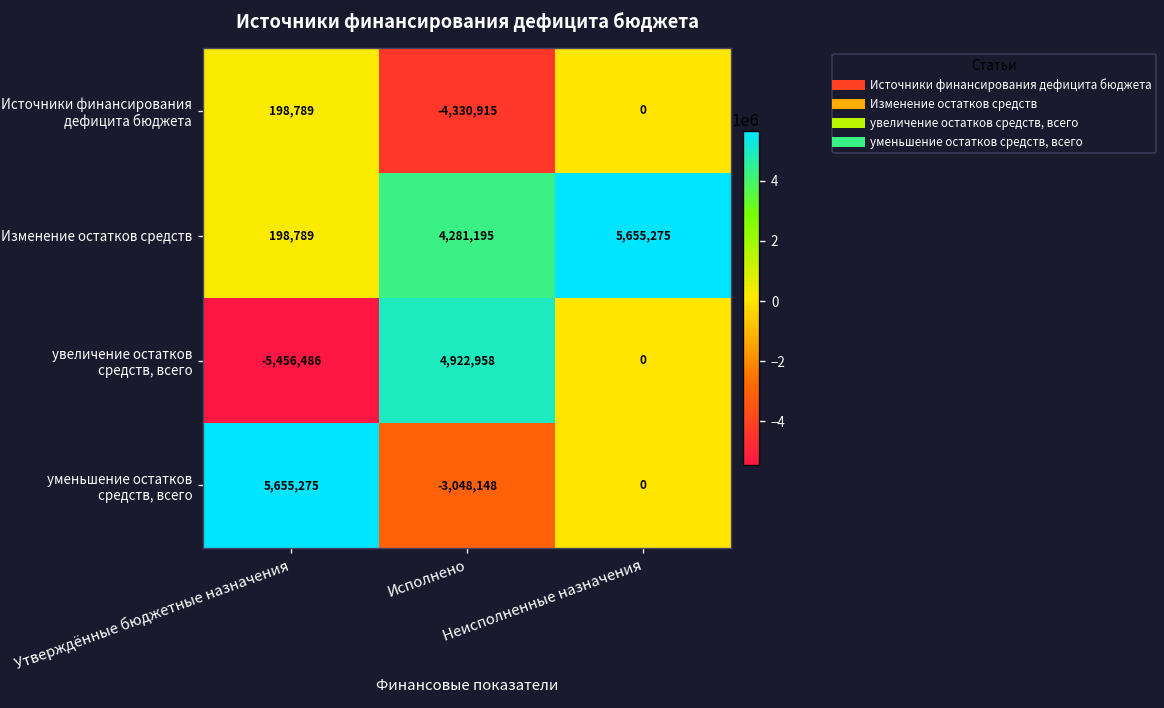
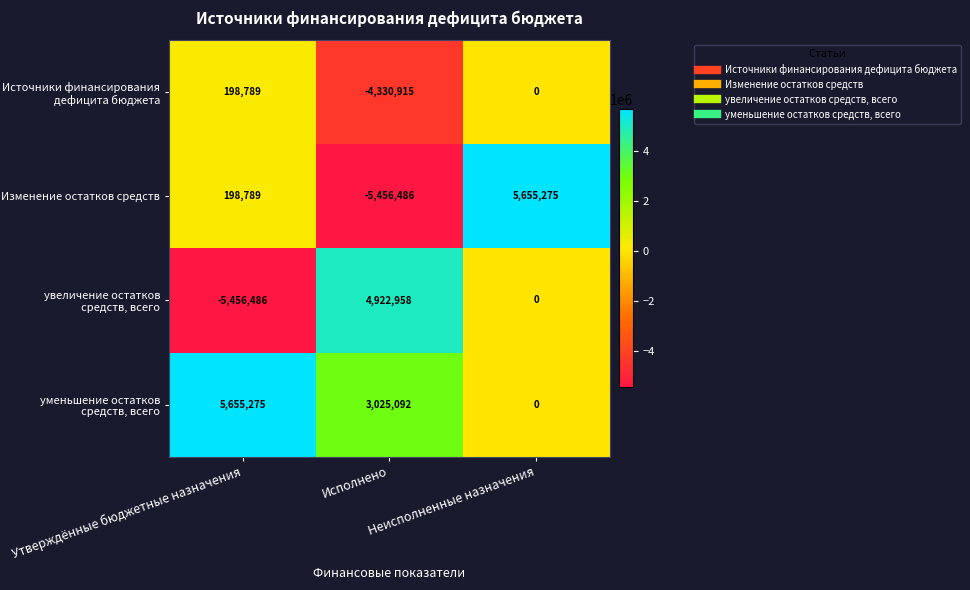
Изменение остатков средств, Исполнено: 4,281,195 -> -5,456,486
уменьшение остатков средств, всего, Исполнено: -3,048,148 -> 3,025,092
